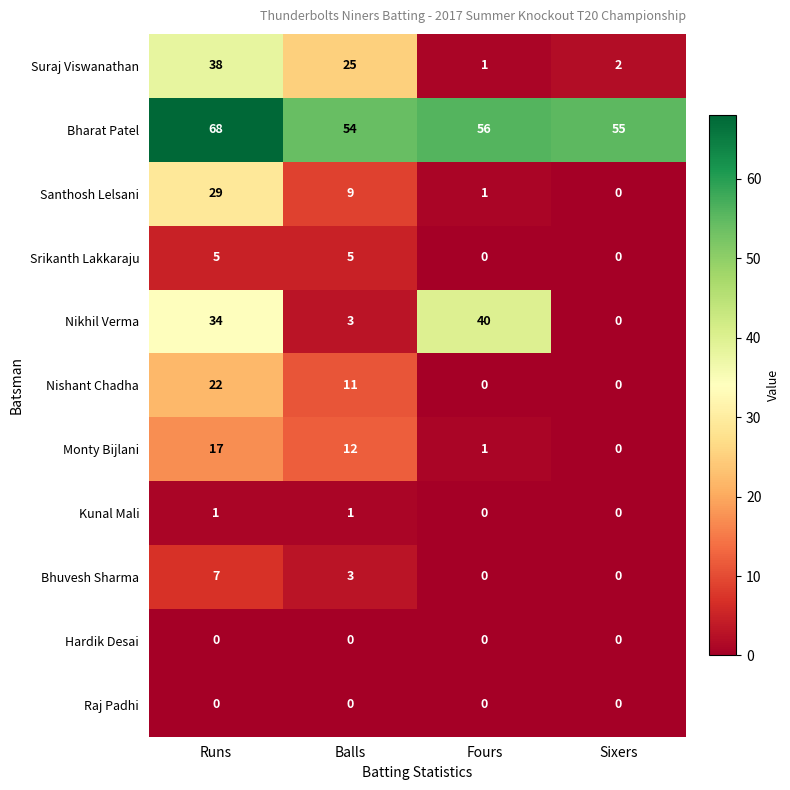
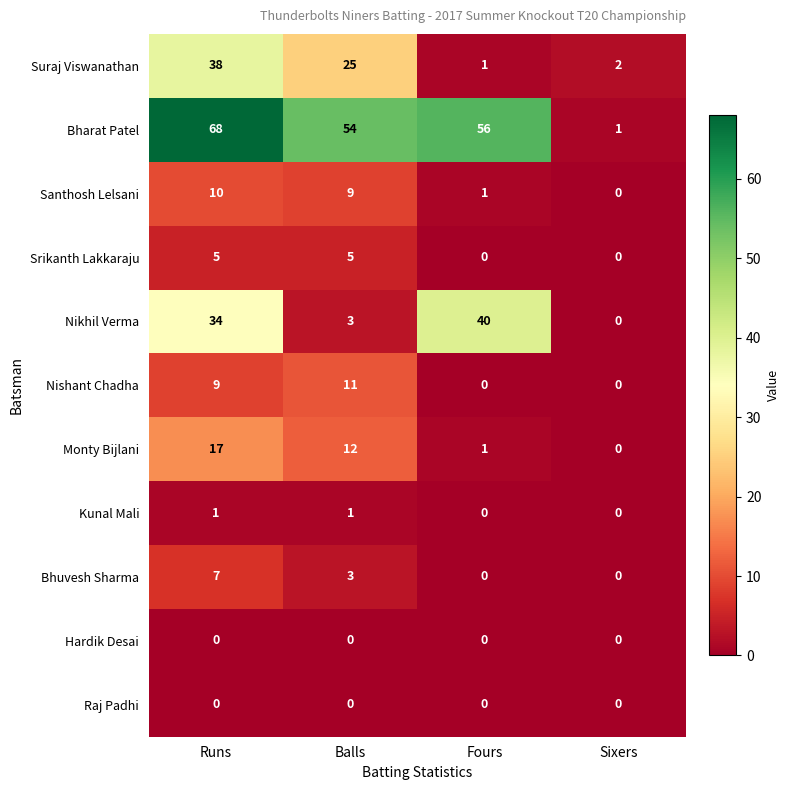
Bharat Patel, Sixers: 55 -> 1
Santhosh Lelsani, Runs: 29 -> 10
Nishant Chadha, Runs: 22 -> 9
